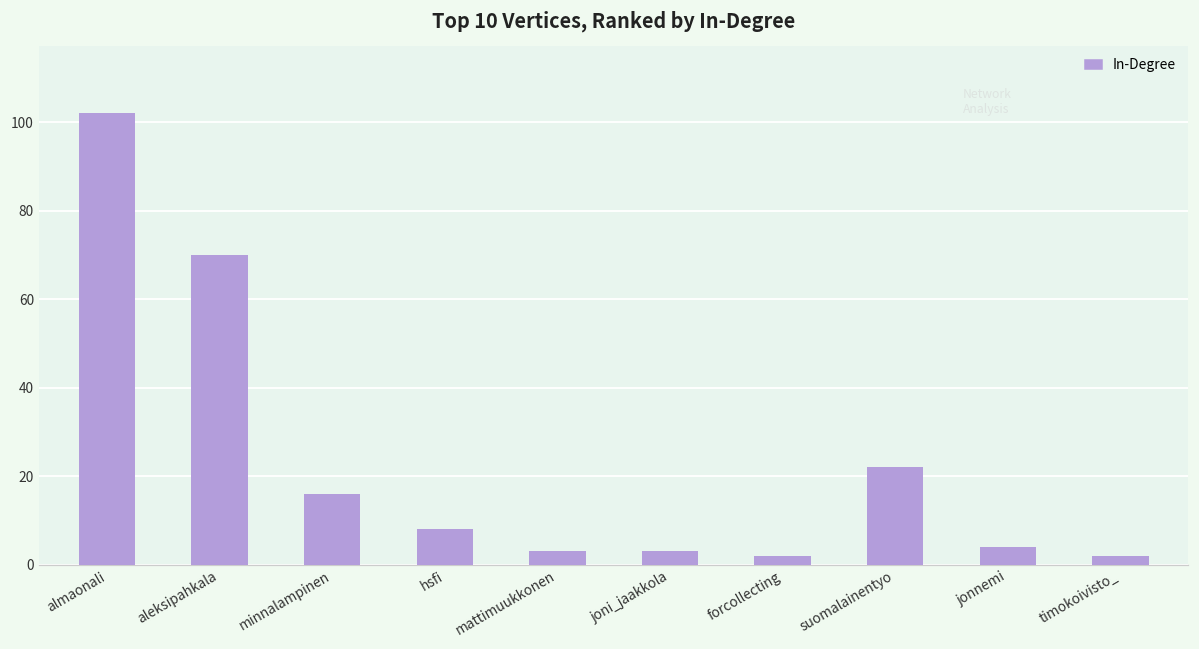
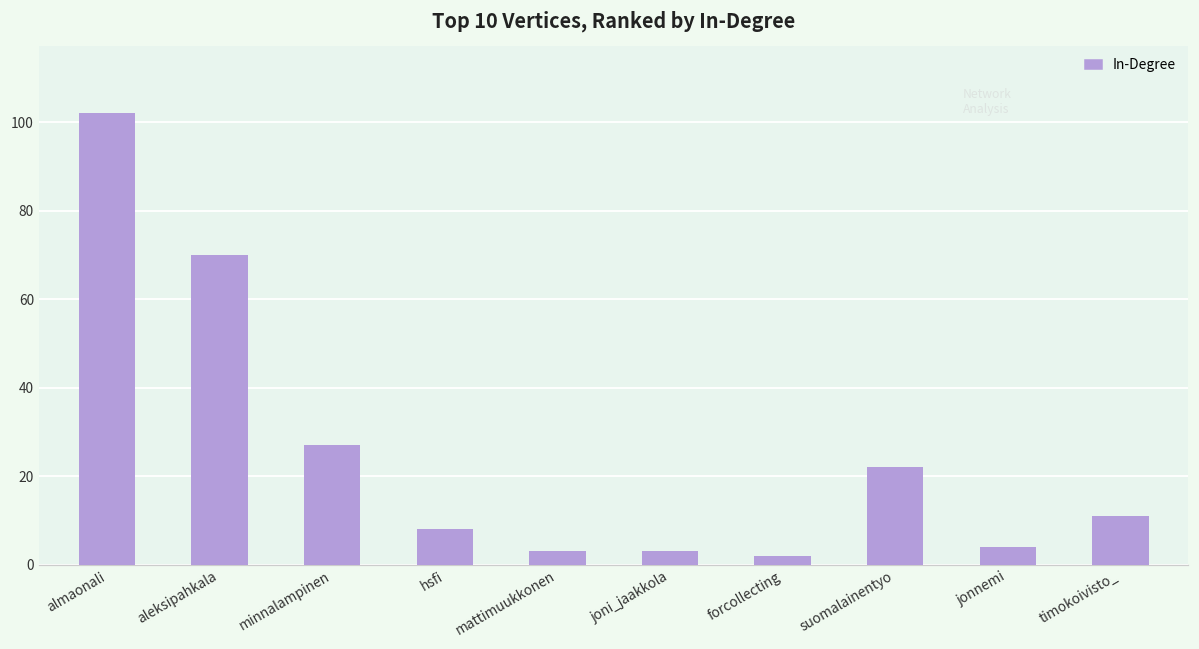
minnalampinen: 16 -> 27
timokoivisto_: 2 -> 11
